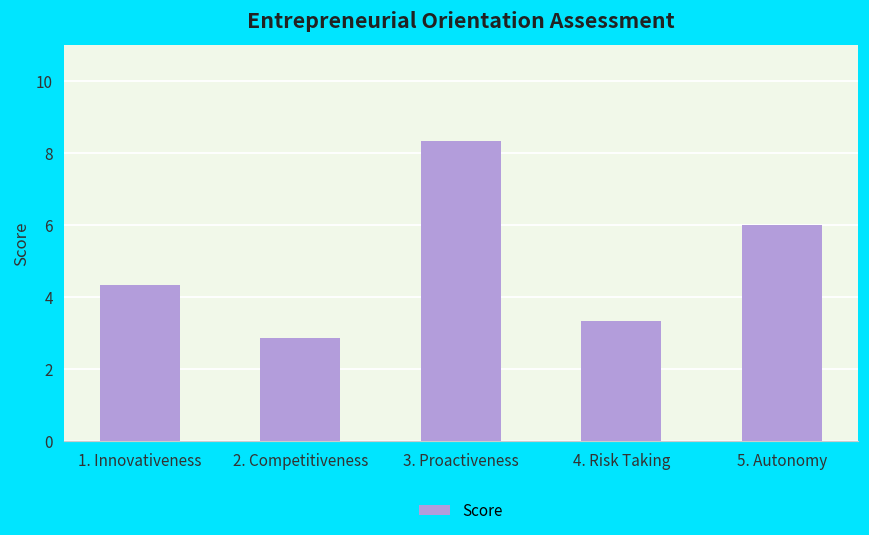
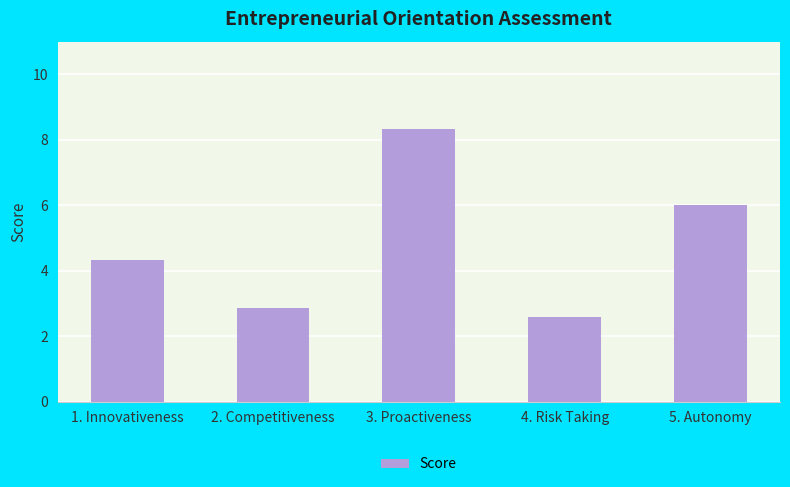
4. Risk Taking: 3.3 -> 2.6
